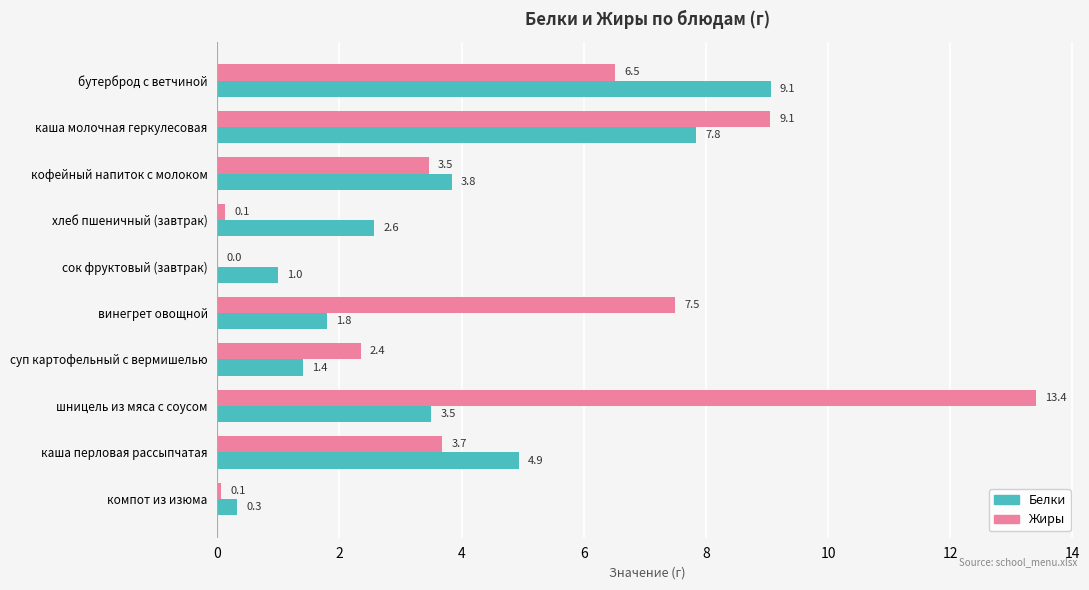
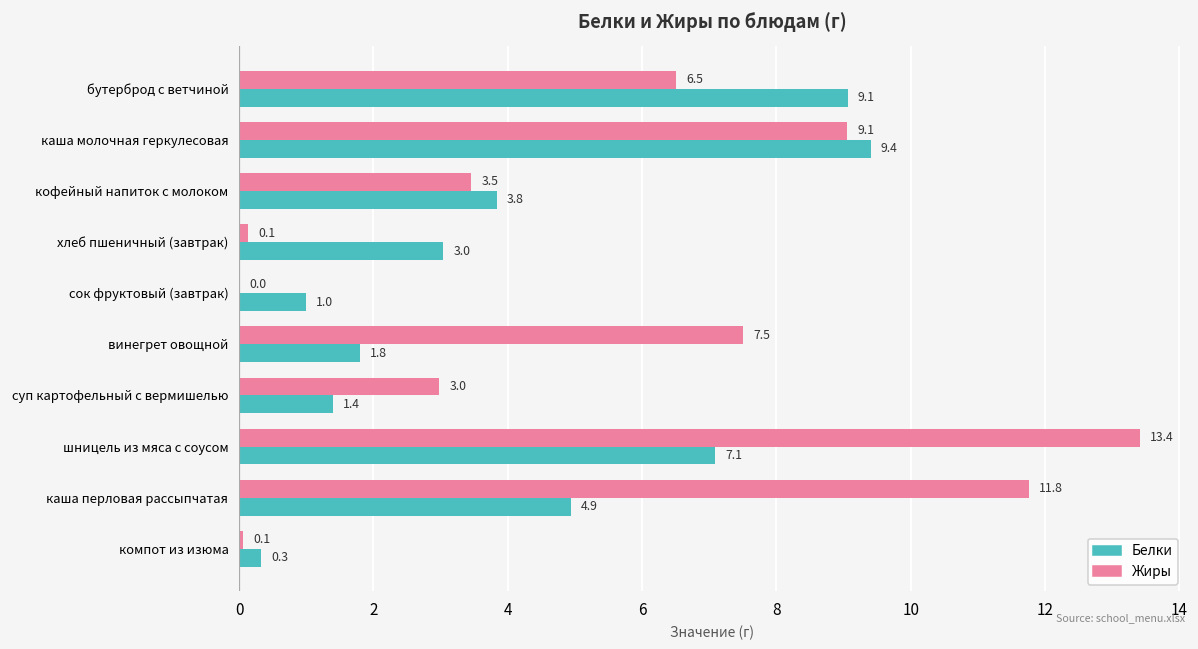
Белки, каша молочная геркулесовая: 7.8 -> 9.4
Белки, хлеб пшеничный (завтрак): 2.6 -> 3.0
Жиры, суп картофельный с вермишелью: 2.4 -> 3.0
Белки, шницель из мяса с соусом: 3.5 -> 7.1
Жиры, каша перловая рассыпчатая: 3.7 -> 11.8
